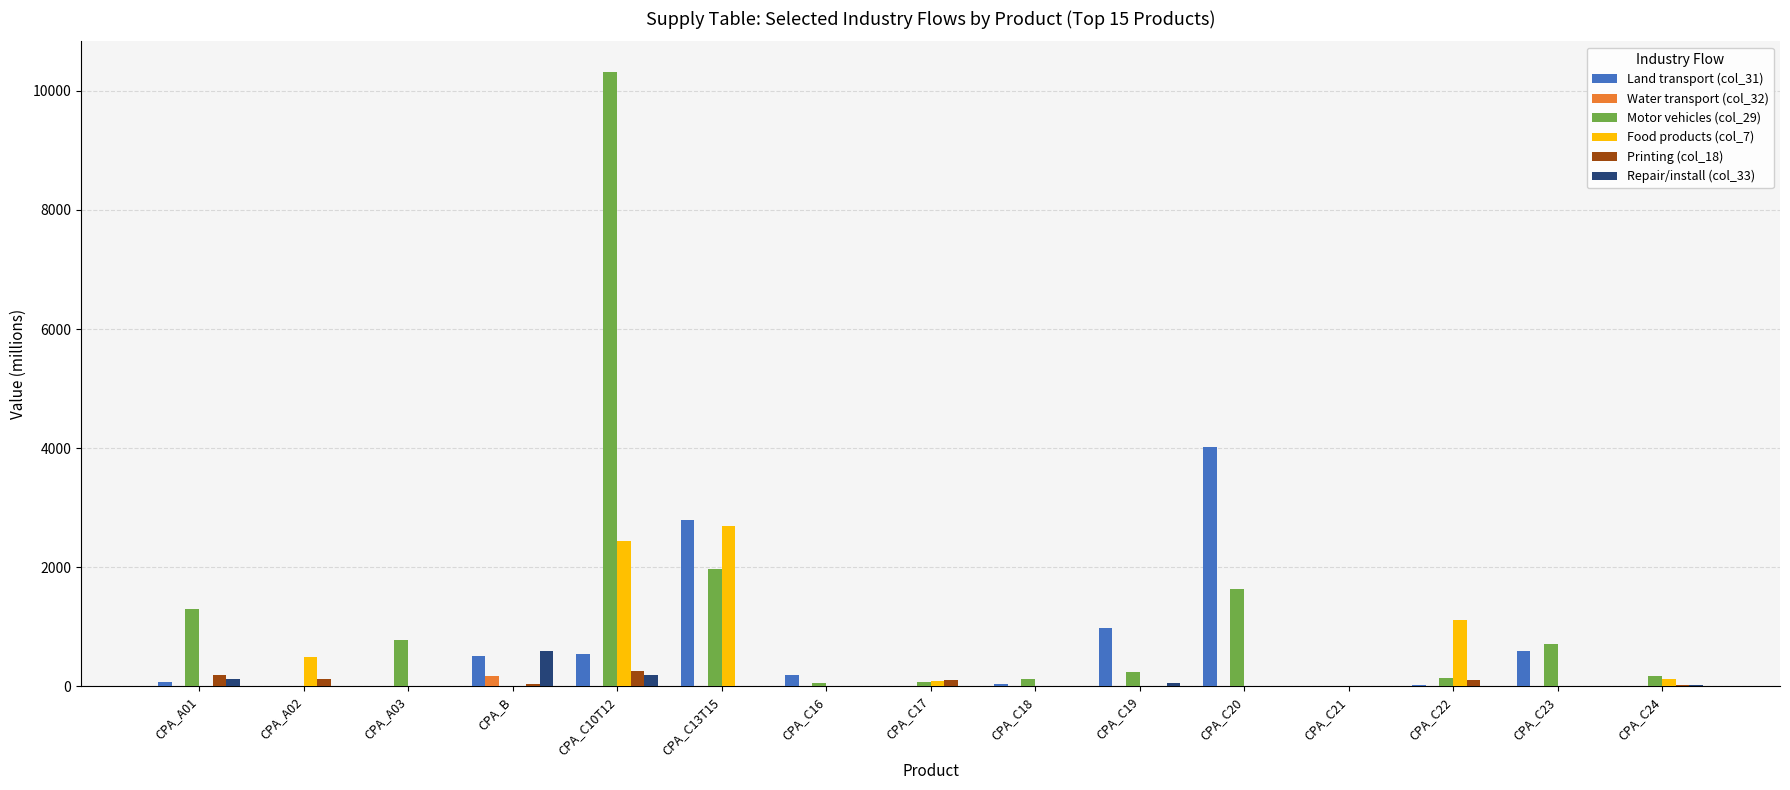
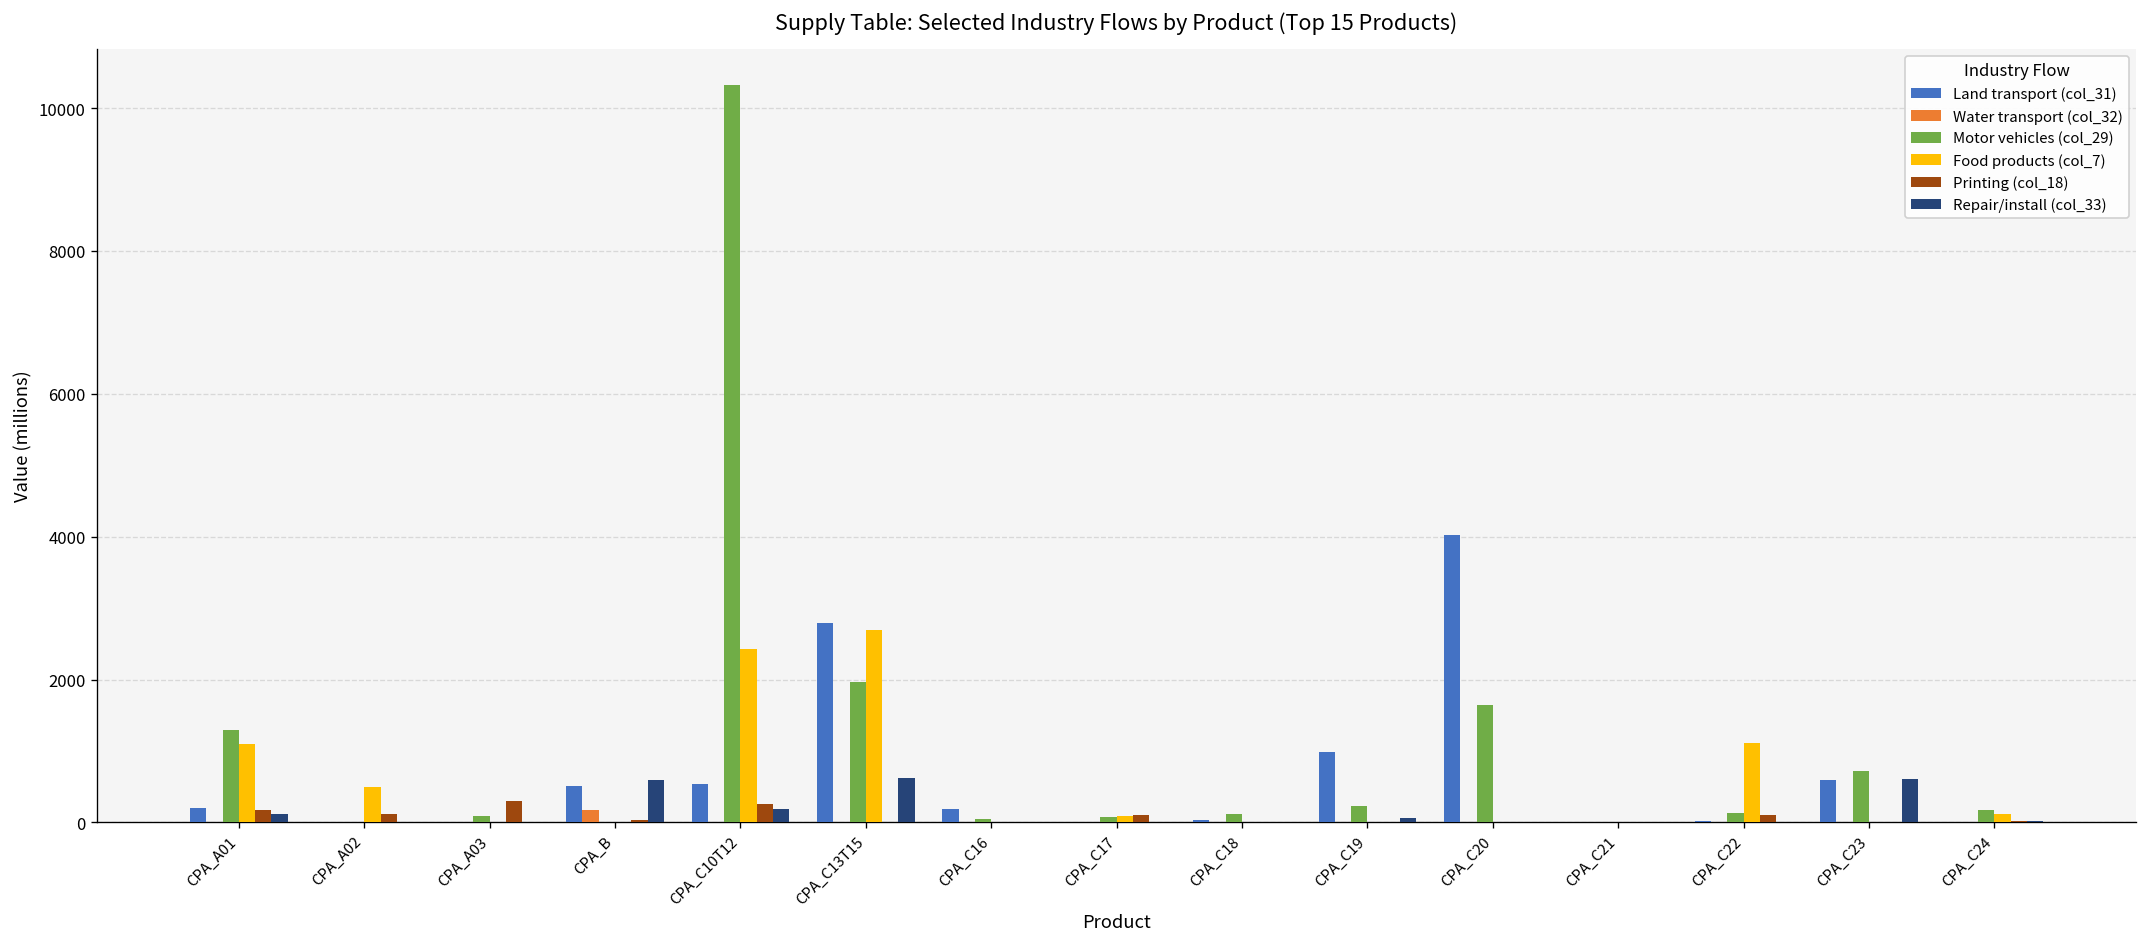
Land transport (col_31), CPA_A01: 100 -> 200
Food products (col_7), CPA_A01: 0 -> 1100
Motor vehicles (col_29), CPA_A03: 800 -> 100
Printing (col_18), CPA_A03: 0 -> 300
Repair/install (col_33), CPA_C13T15: 0 -> 600
Repair/install (col_33), CPA_C23: 0 -> 600
